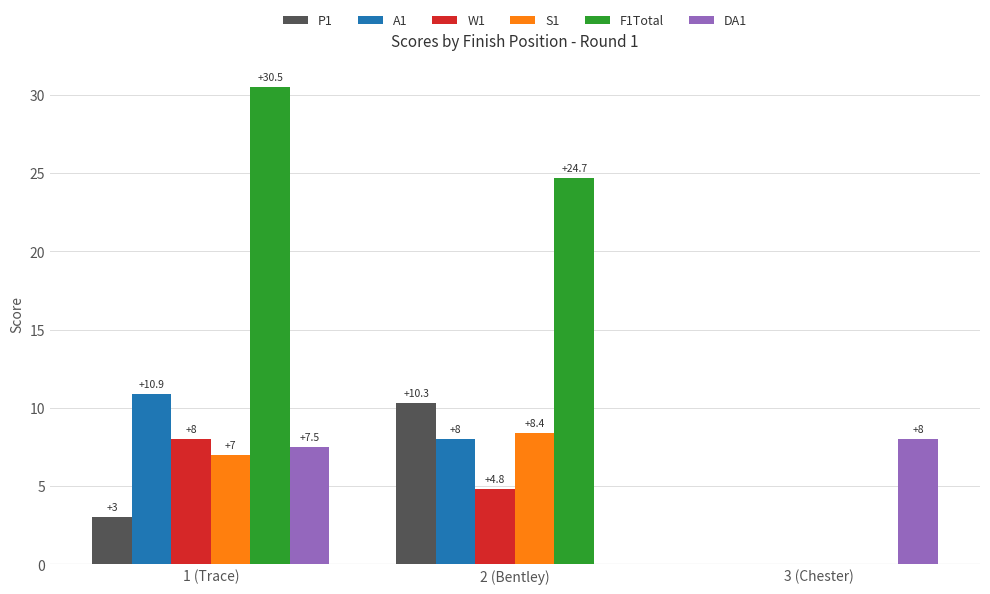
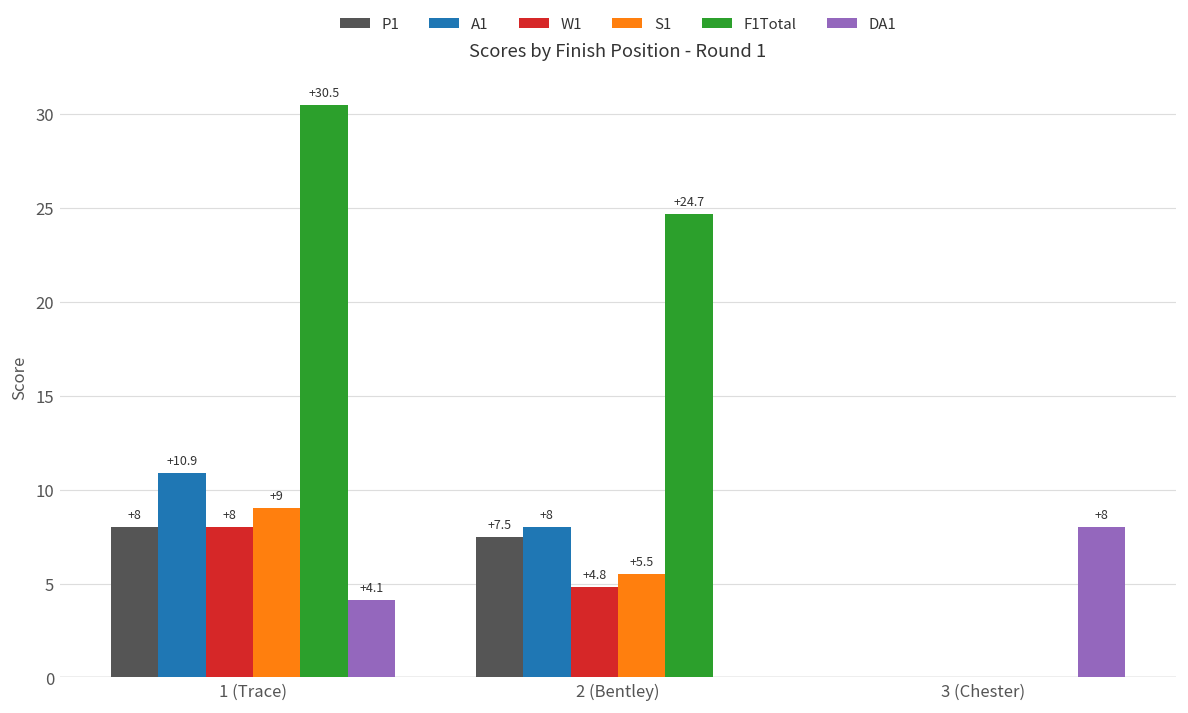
P1, 1 (Trace): +3 -> +8
S1, 1 (Trace): +7 -> +9
DA1, 1 (Trace): +7.5 -> +4.1
P1, 2 (Bentley): +10.3 -> +7.5
S1, 2 (Bentley): +8.4 -> +5.5
